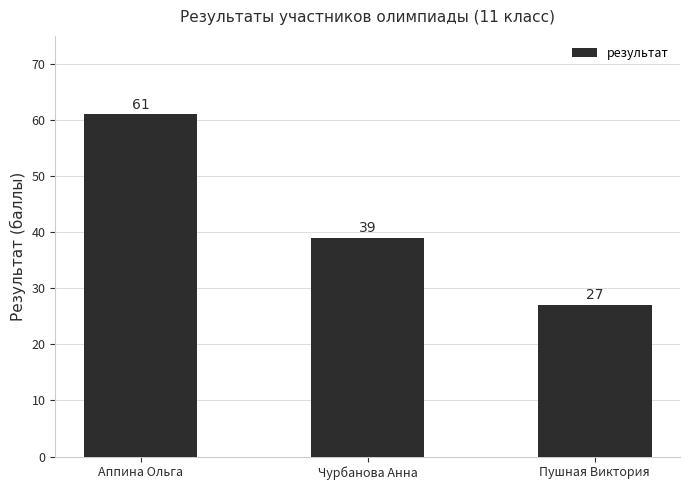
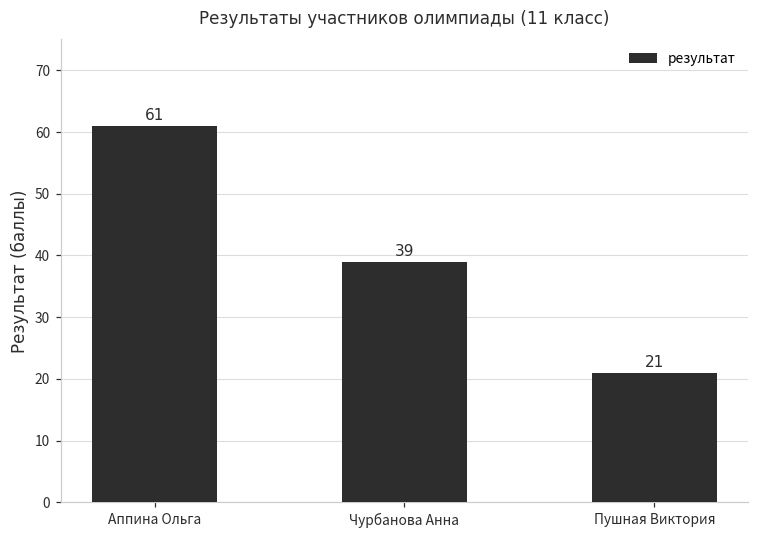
Пушная Виктория: 27 -> 21
